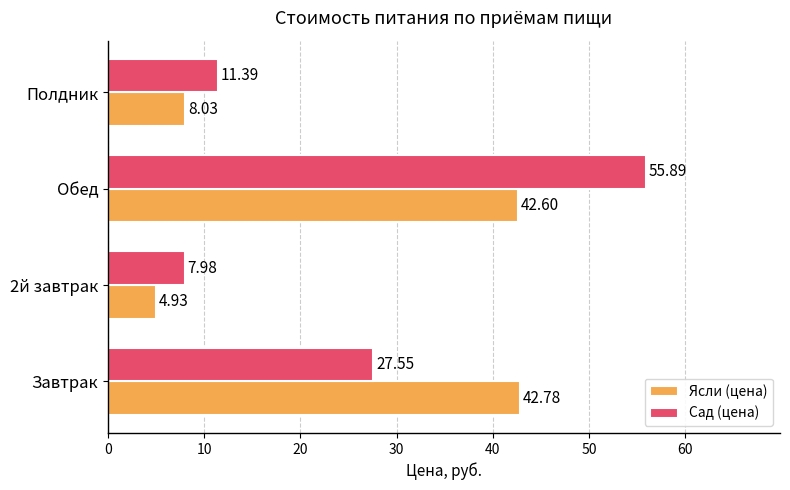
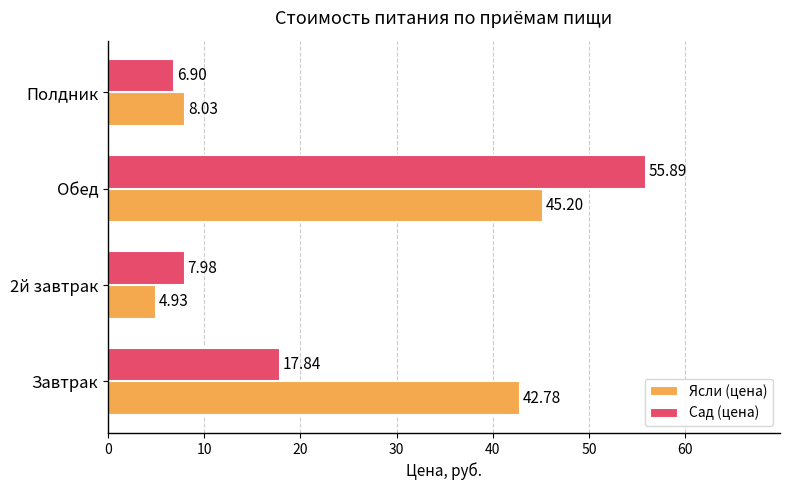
Сад (цена), Полдник: 11.39 -> 6.90
Ясли (цена), Обед: 42.60 -> 45.20
Сад (цена), Завтрак: 27.55 -> 17.84
